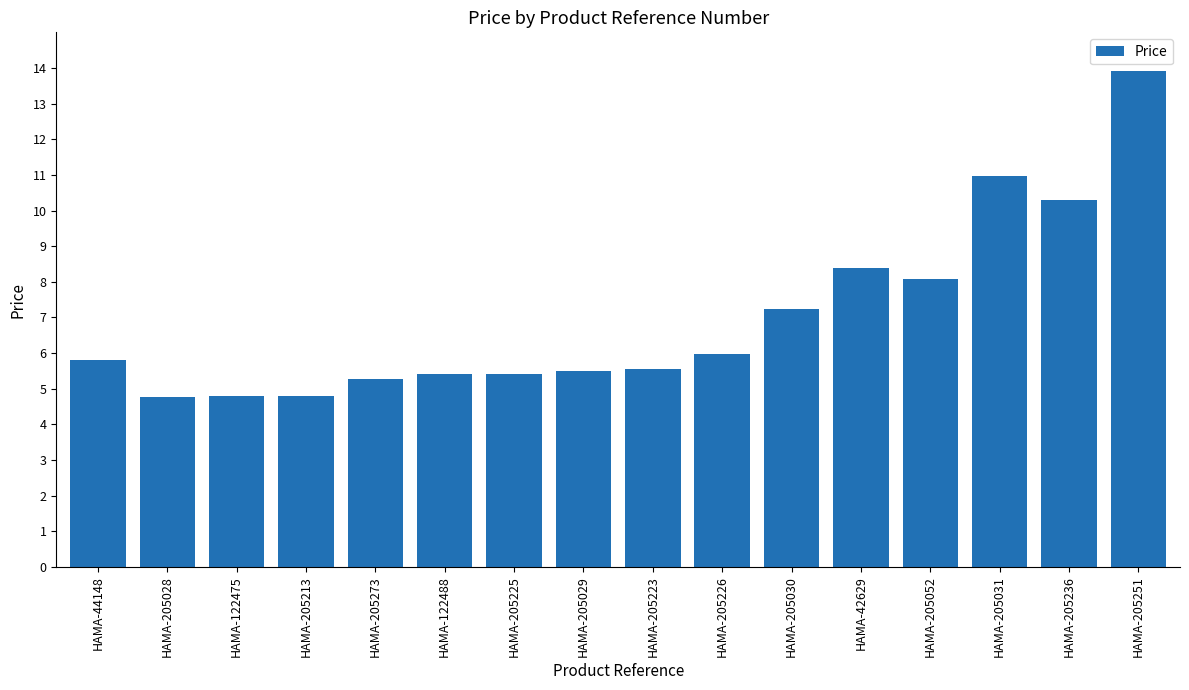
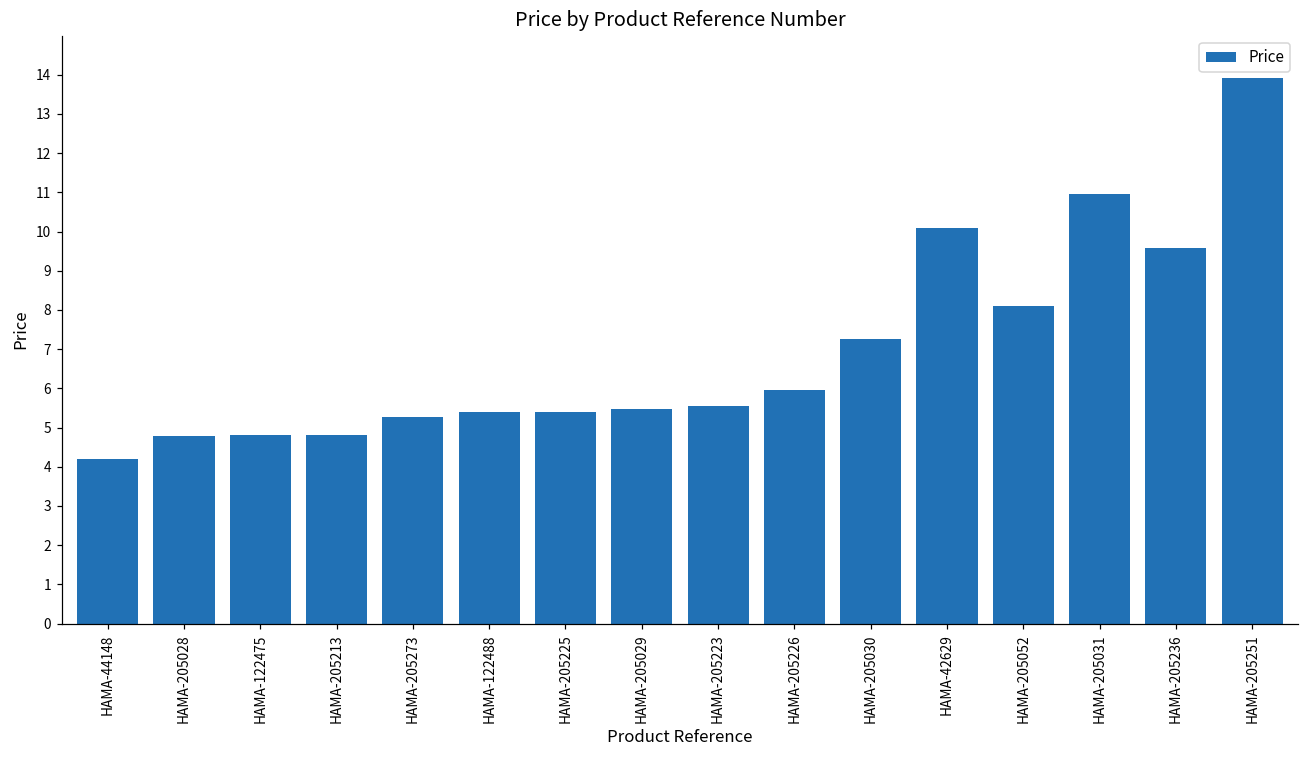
HAMA-44148: 5.8 -> 4.2
HAMA-42629: 8.4 -> 10.1
HAMA-205236: 10.3 -> 9.6
